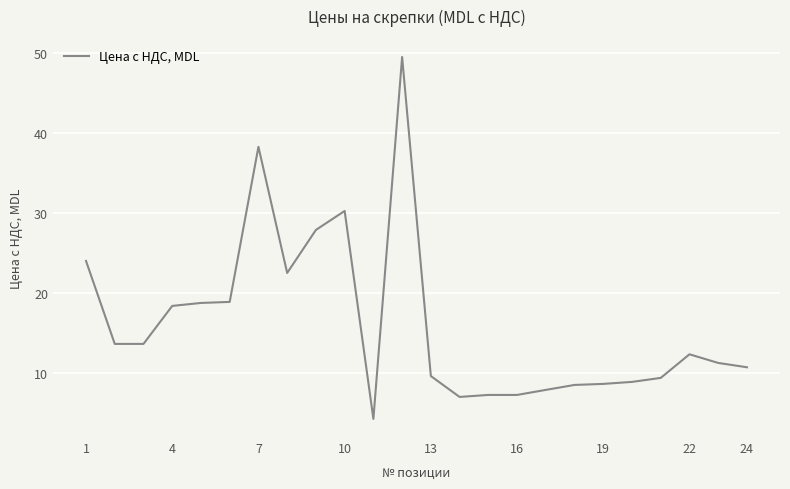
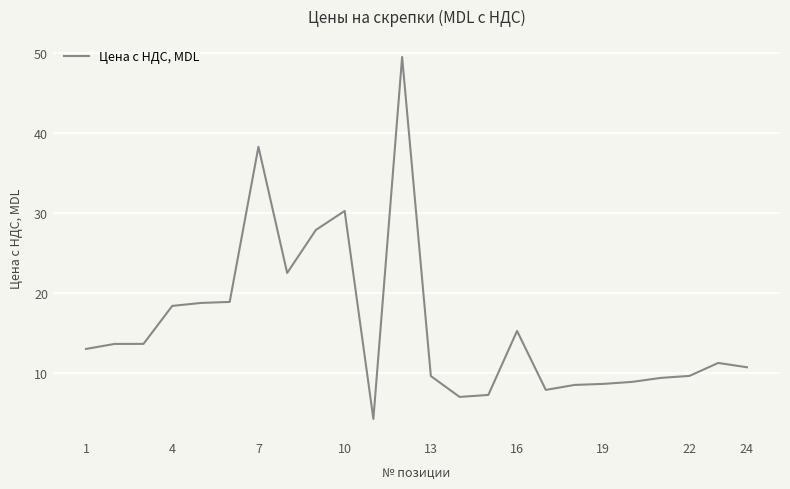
1: 24 -> 13
16: 7 -> 15
22: 12 -> 10
